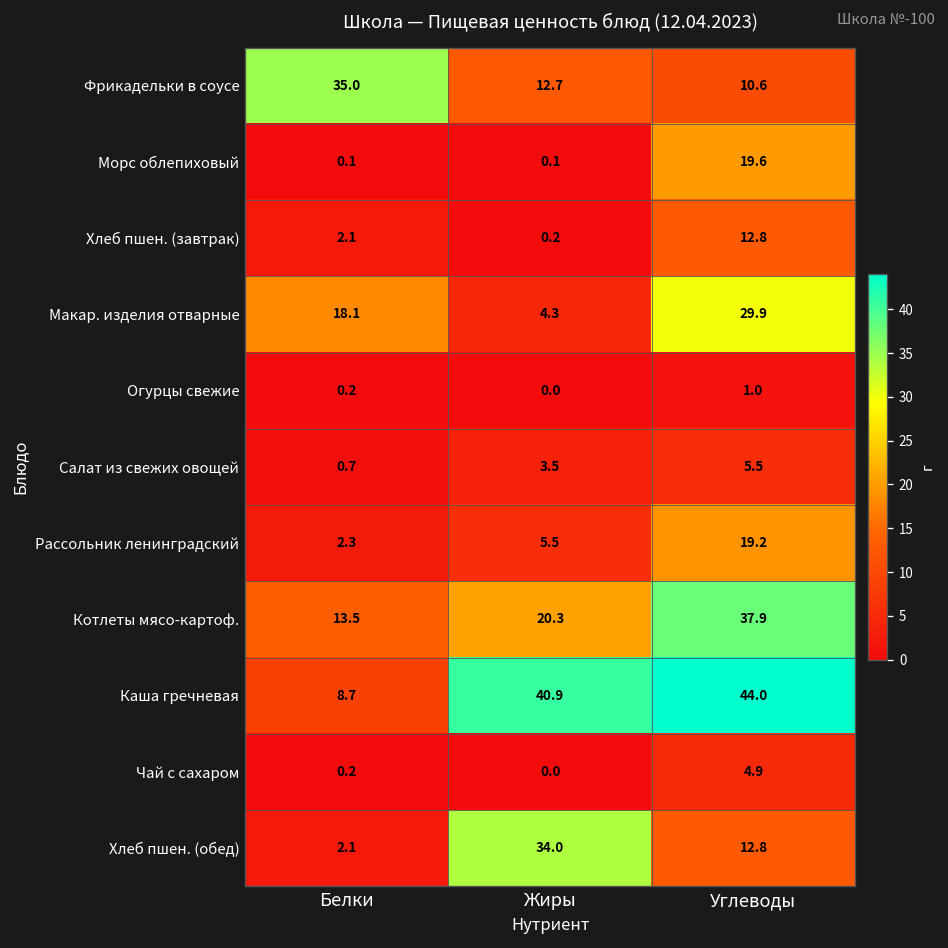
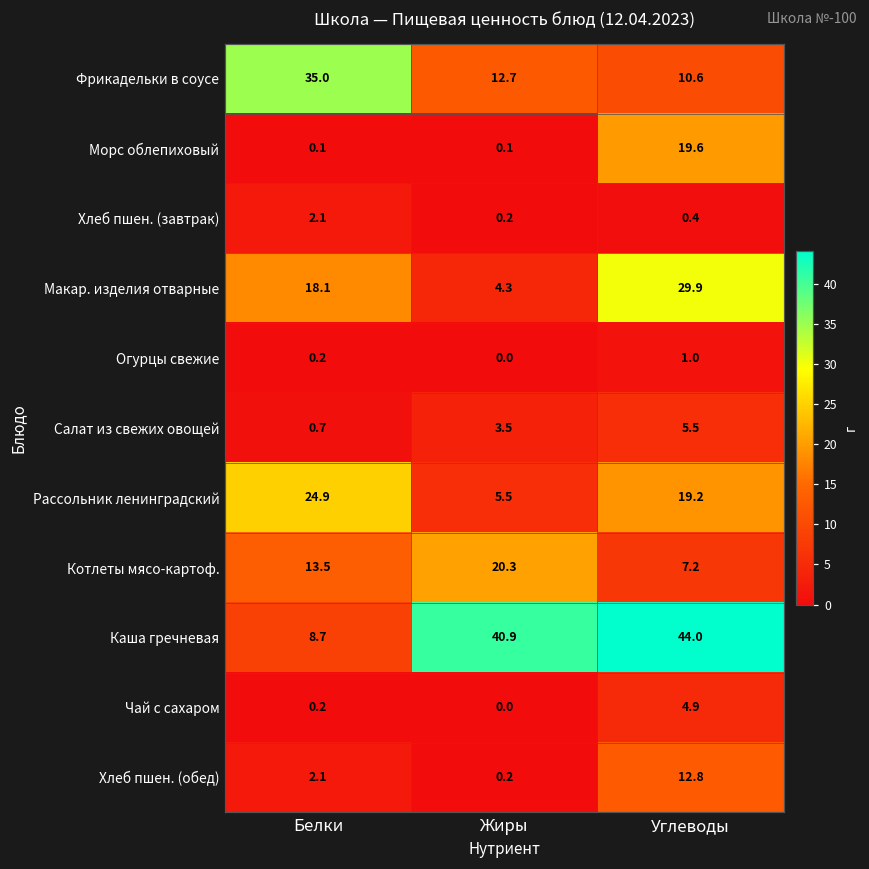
Хлеб пшен. (завтрак), Углеводы: 12.8 -> 0.4
Рассольник ленинградский, Белки: 2.3 -> 24.9
Котлеты мясо-картоф., Углеводы: 37.9 -> 7.2
Хлеб пшен. (обед), Жиры: 34.0 -> 0.2
